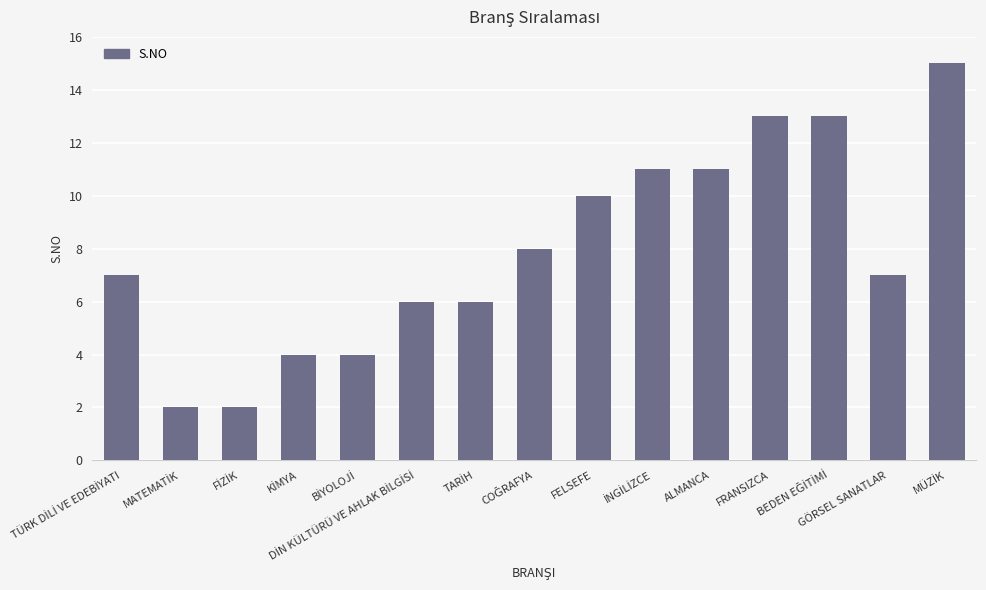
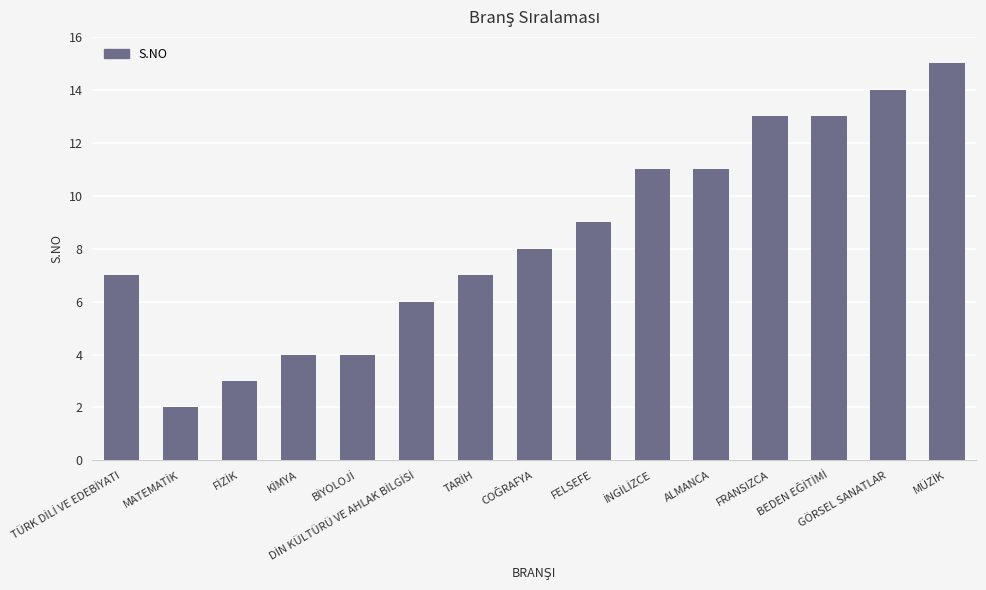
FİZİK: 2 -> 3
TARİH: 6 -> 7
FELSEFE: 10 -> 9
GÖRSEL SANATLAR: 7 -> 14
